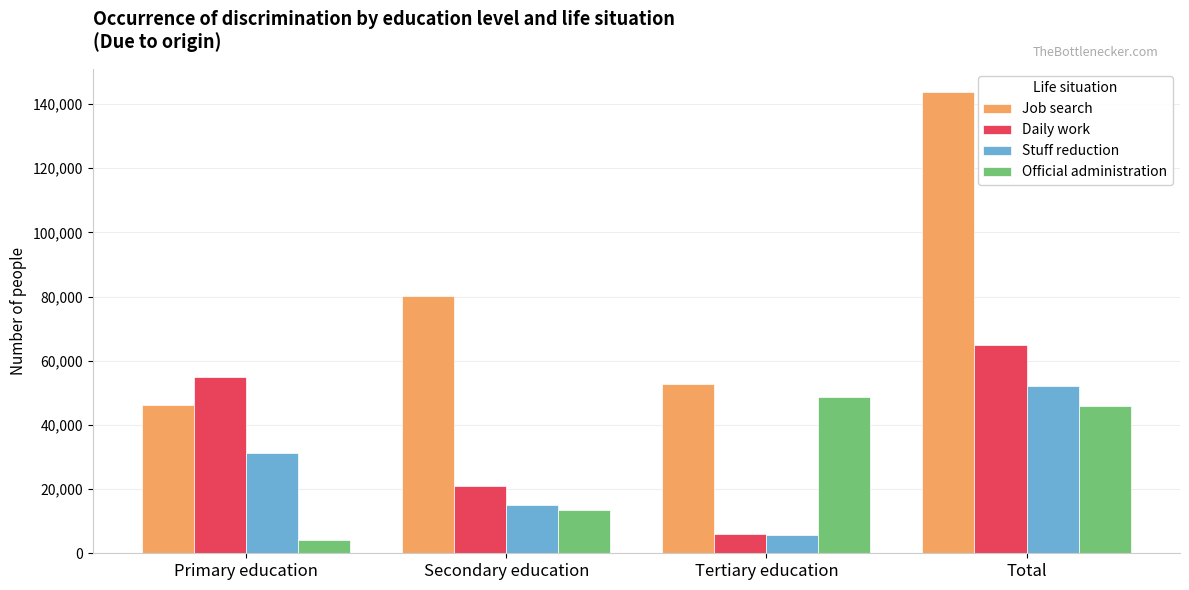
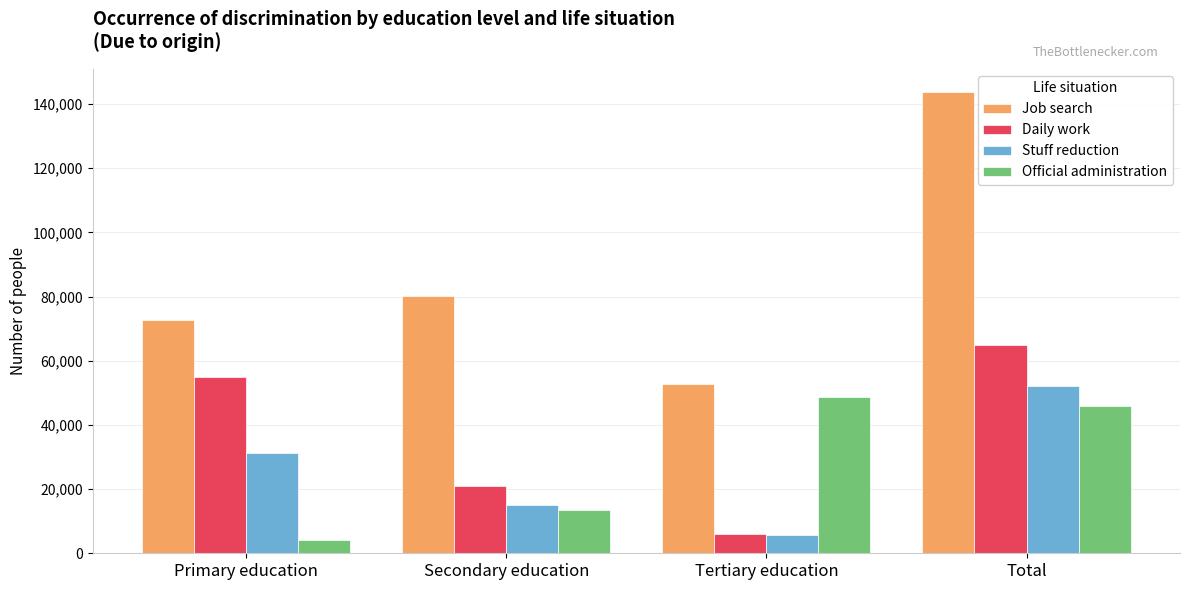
Job search, Primary education: 46,000 -> 73,000
